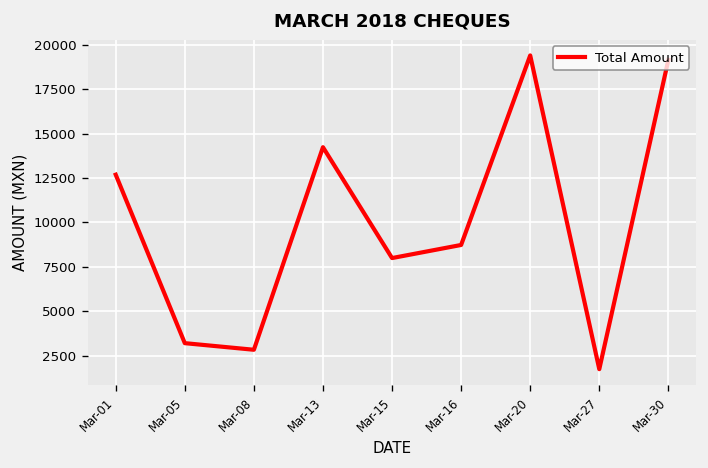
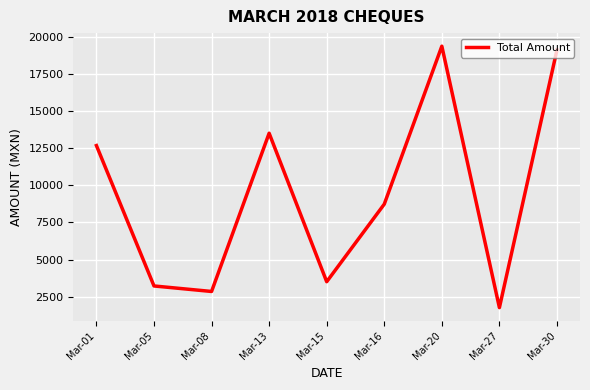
Mar-13: 14200 -> 13500
Mar-15: 8000 -> 3500
